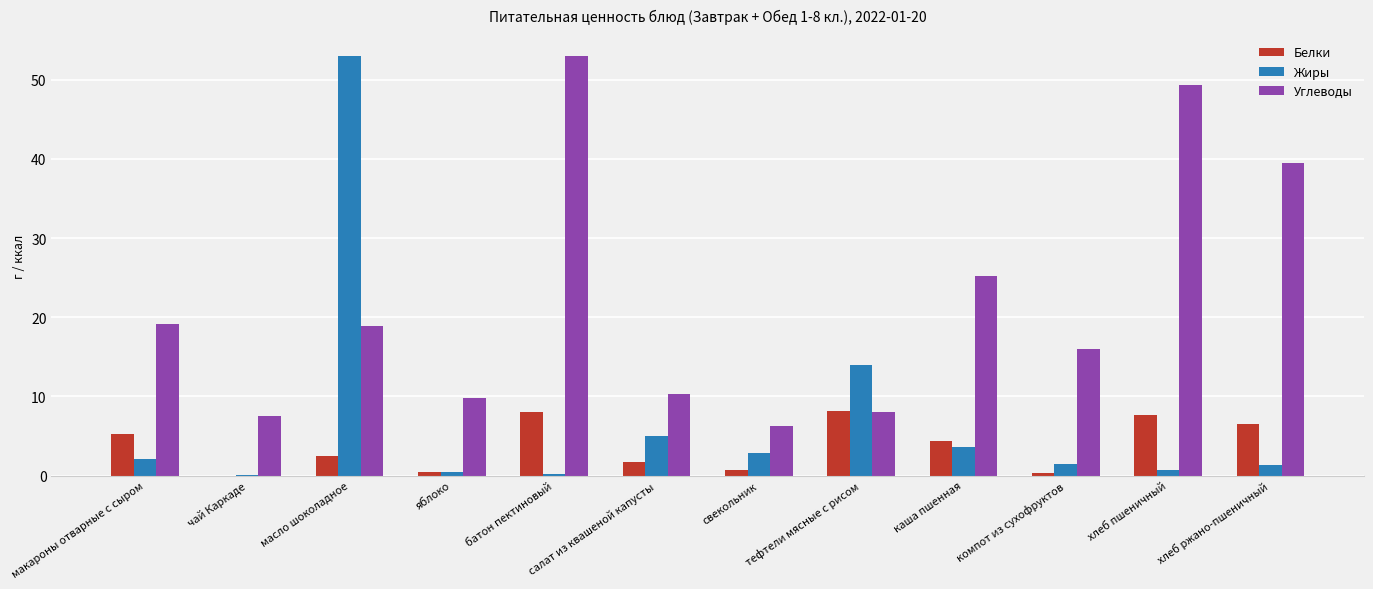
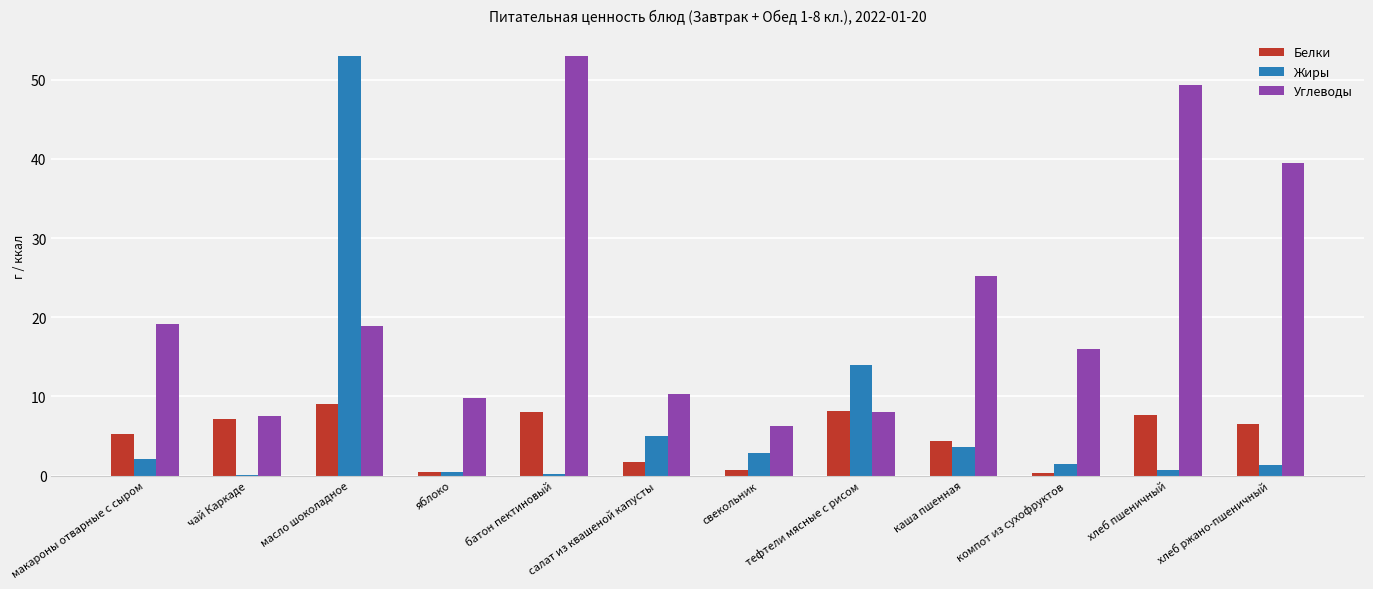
Белки, чай Каркаде: 0 -> 7
Белки, масло шоколадное: 3 -> 9
